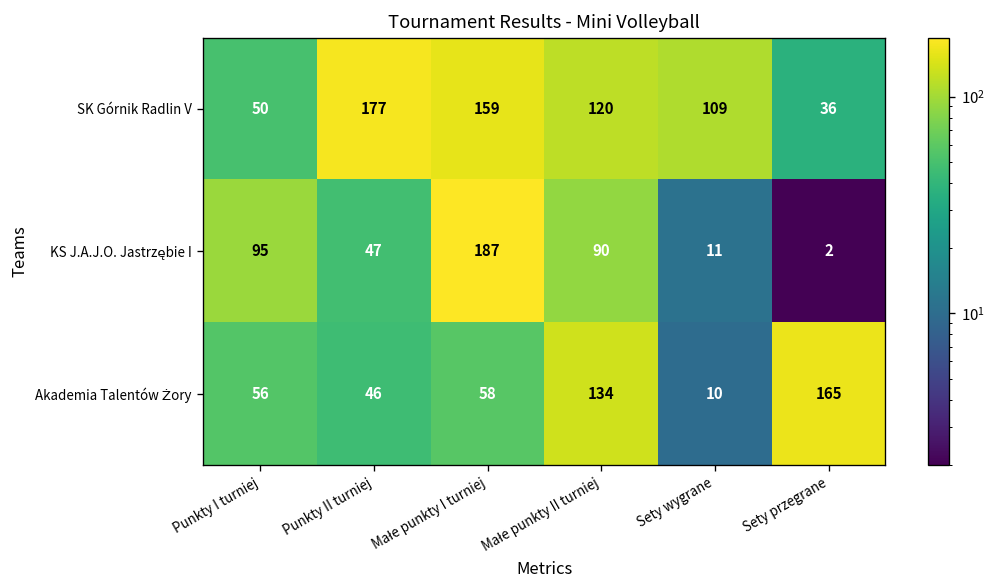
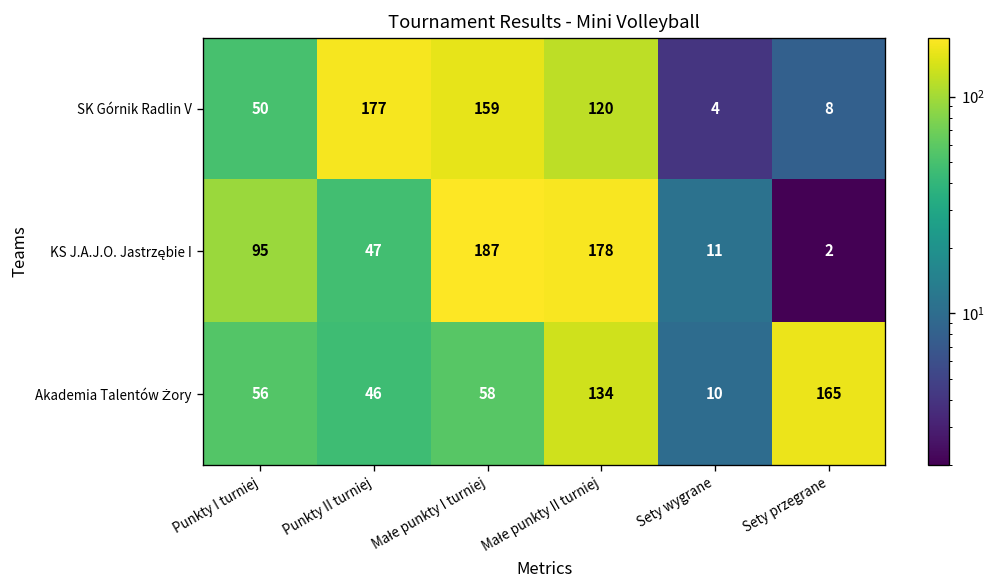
SK Górnik Radlin V, Sety wygrane: 109 -> 4
SK Górnik Radlin V, Sety przegrane: 36 -> 8
KS J.A.J.O. Jastrzębie I, Małe punkty II turniej: 90 -> 178
